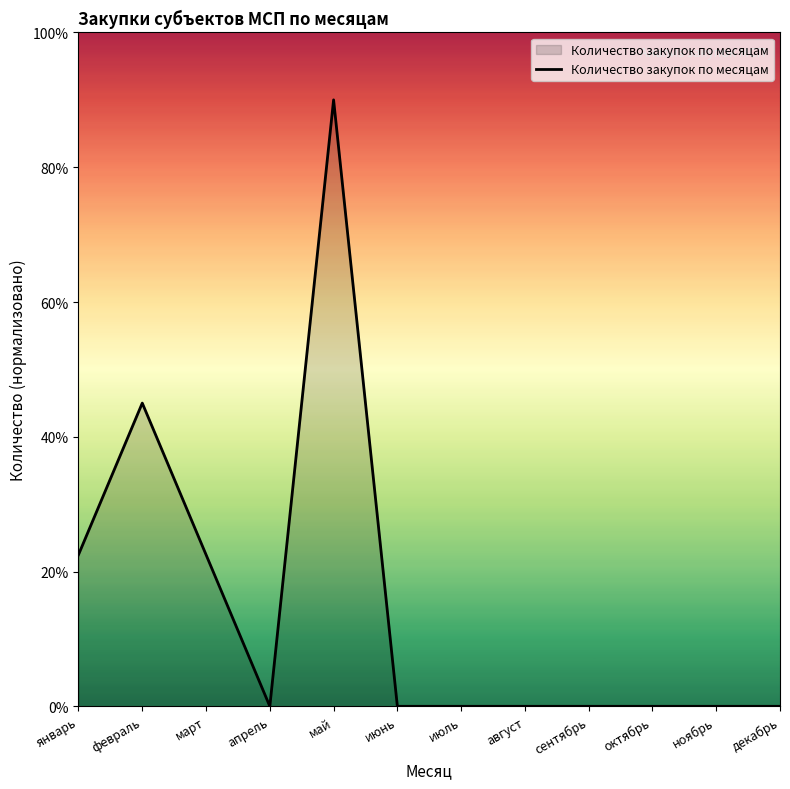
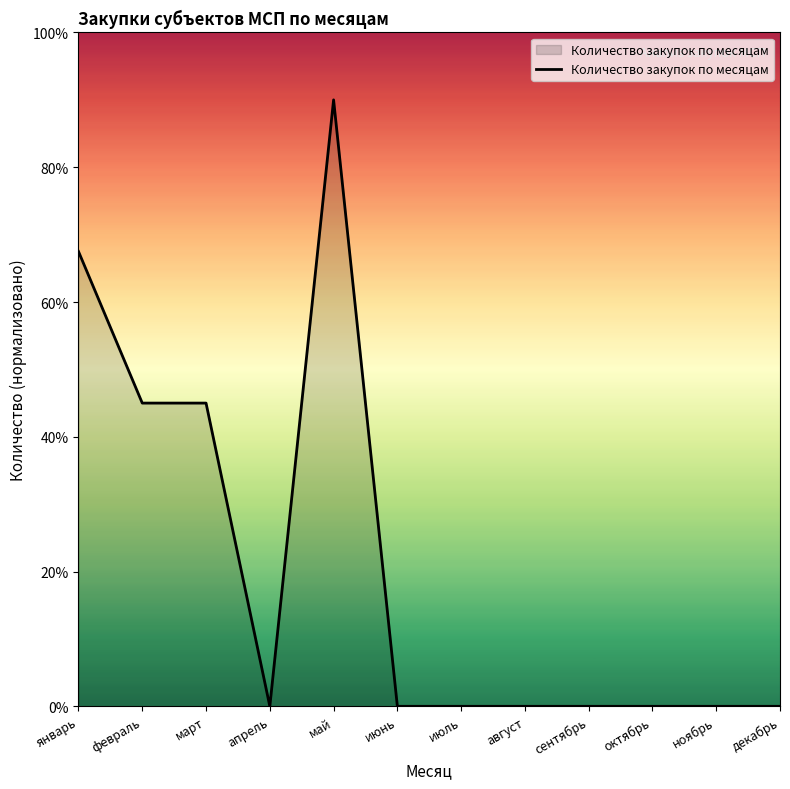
январь: 23% -> 68%
март: 23% -> 45%
